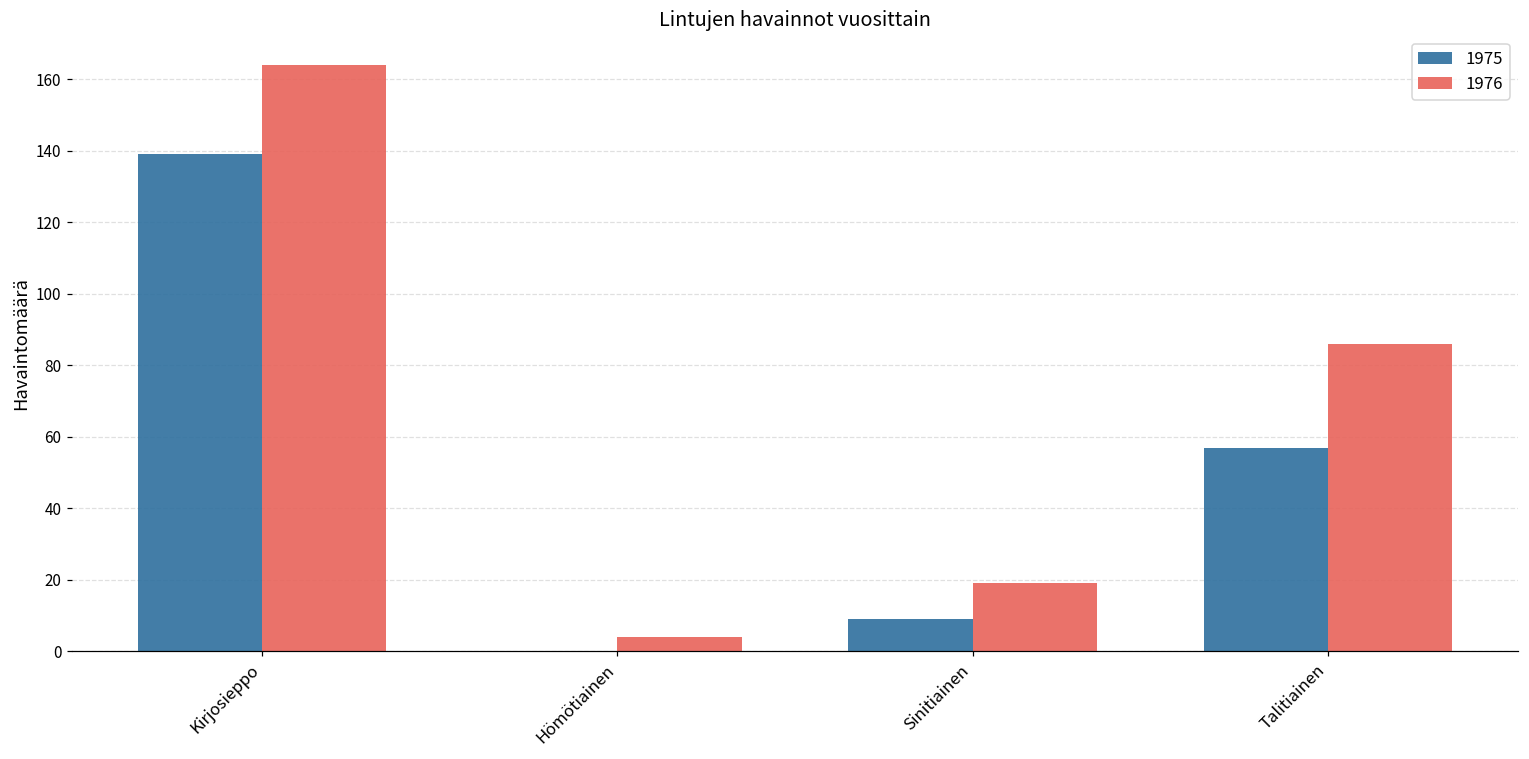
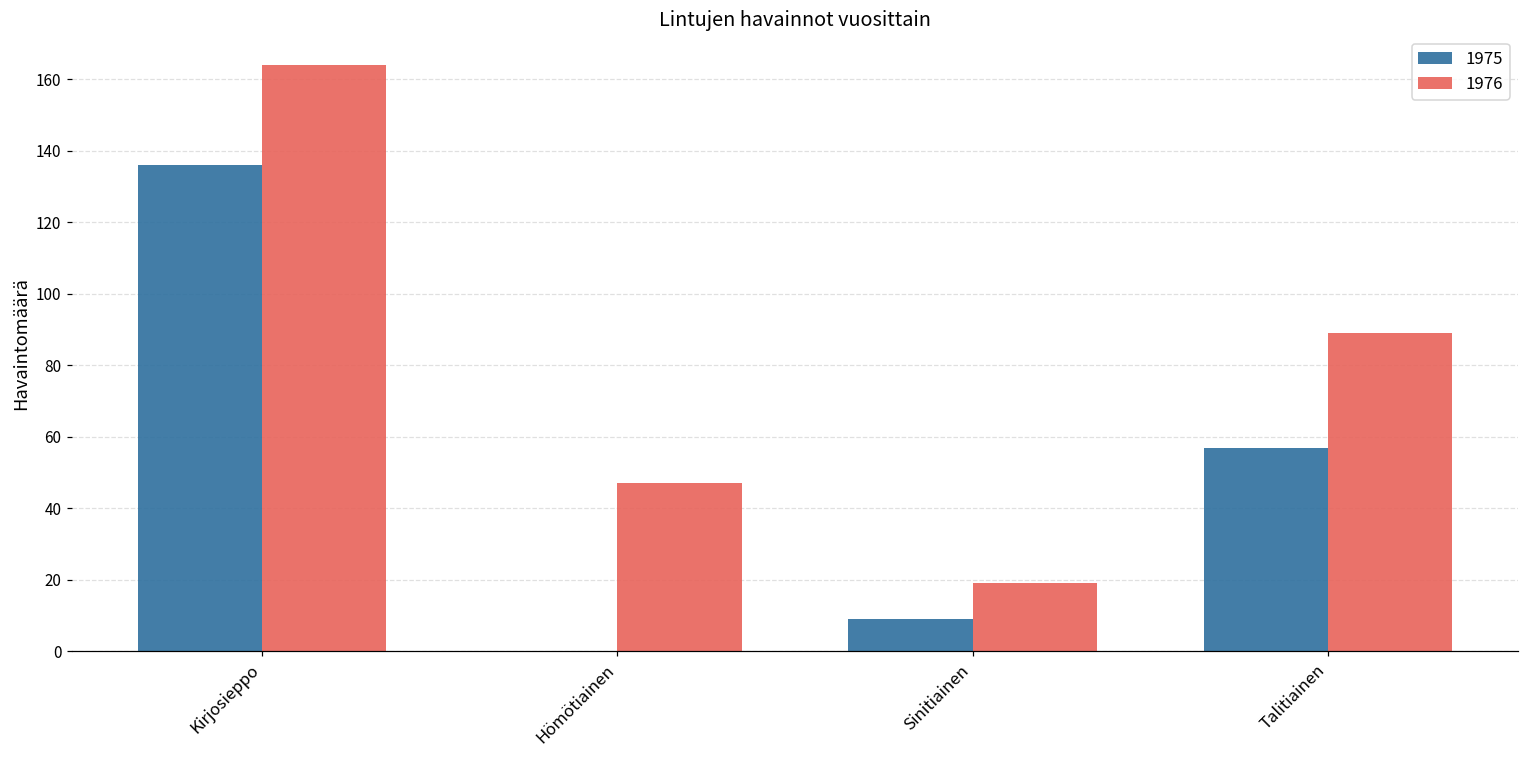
1975, Kirjosieppo: 139 -> 136
1976, Hömötiainen: 4 -> 47
1976, Talitiainen: 86 -> 89
